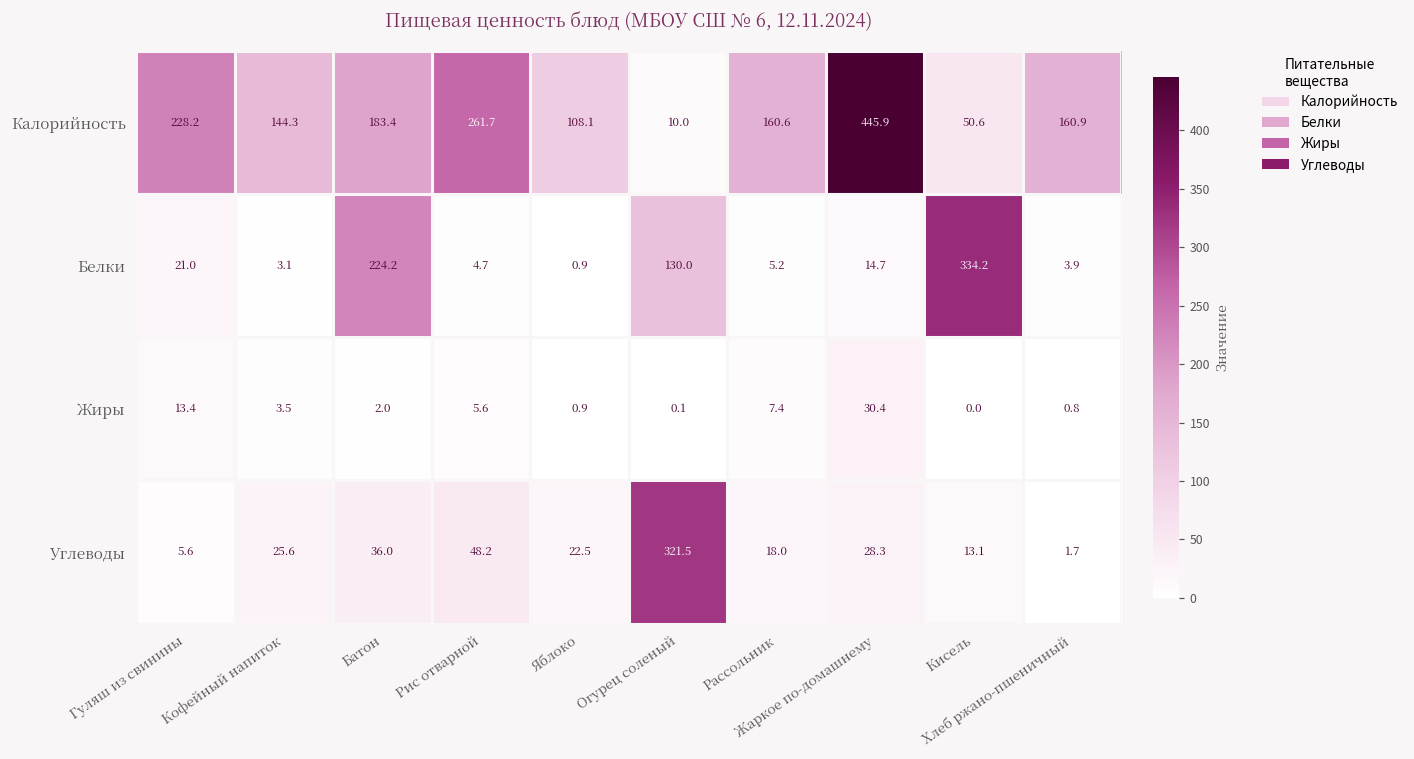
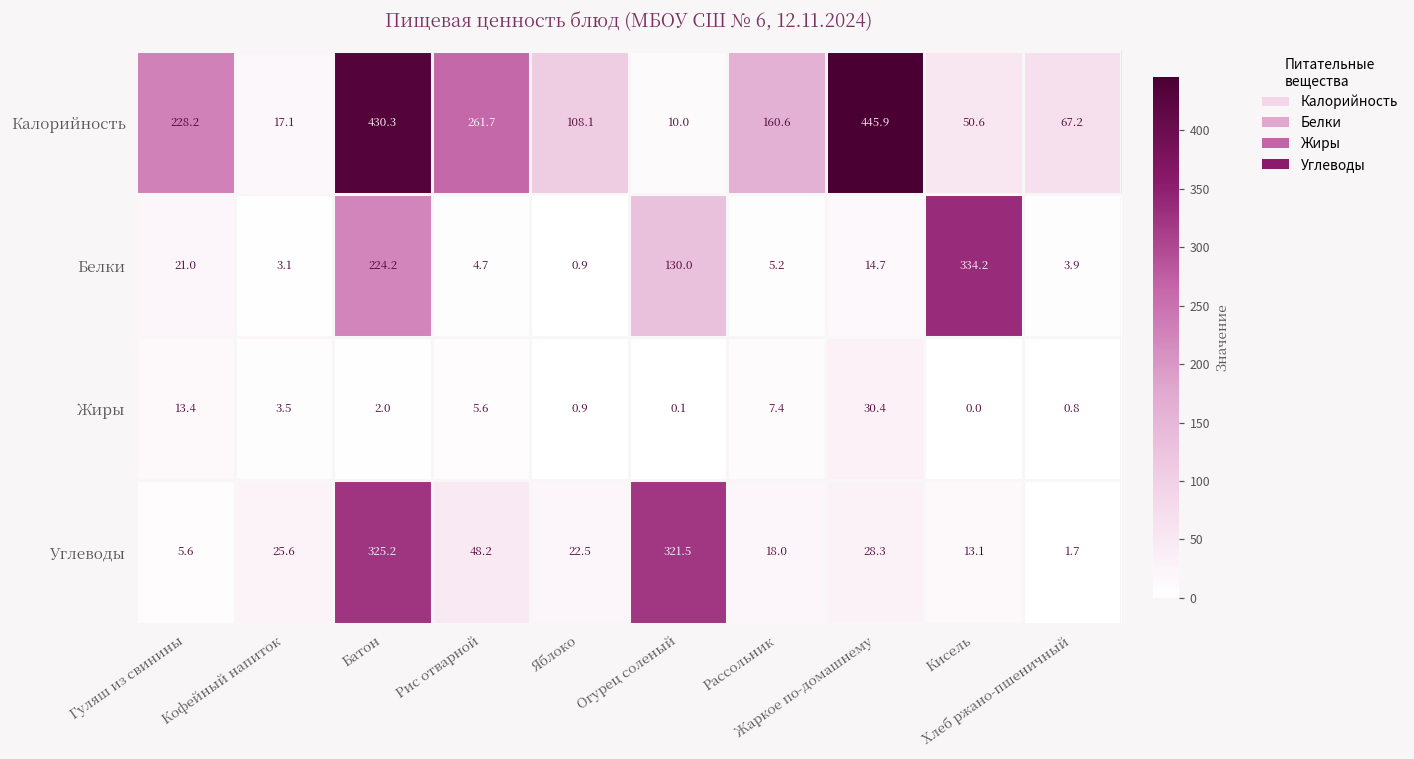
Калорийность, Кофейный напиток: 144.3 -> 17.1
Калорийность, Батон: 183.4 -> 430.3
Калорийность, Хлеб ржано-пшеничный: 160.9 -> 67.2
Углеводы, Батон: 36.0 -> 325.2
